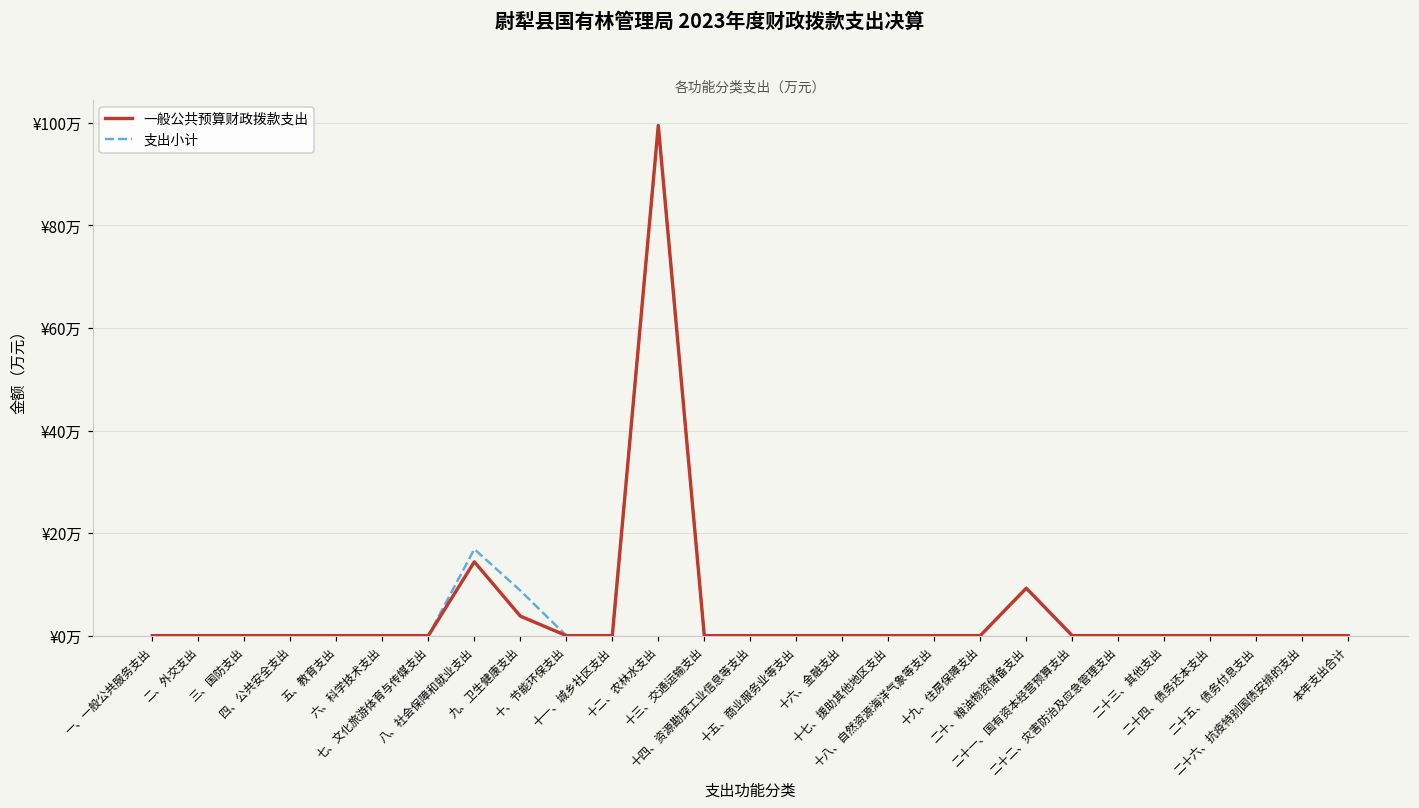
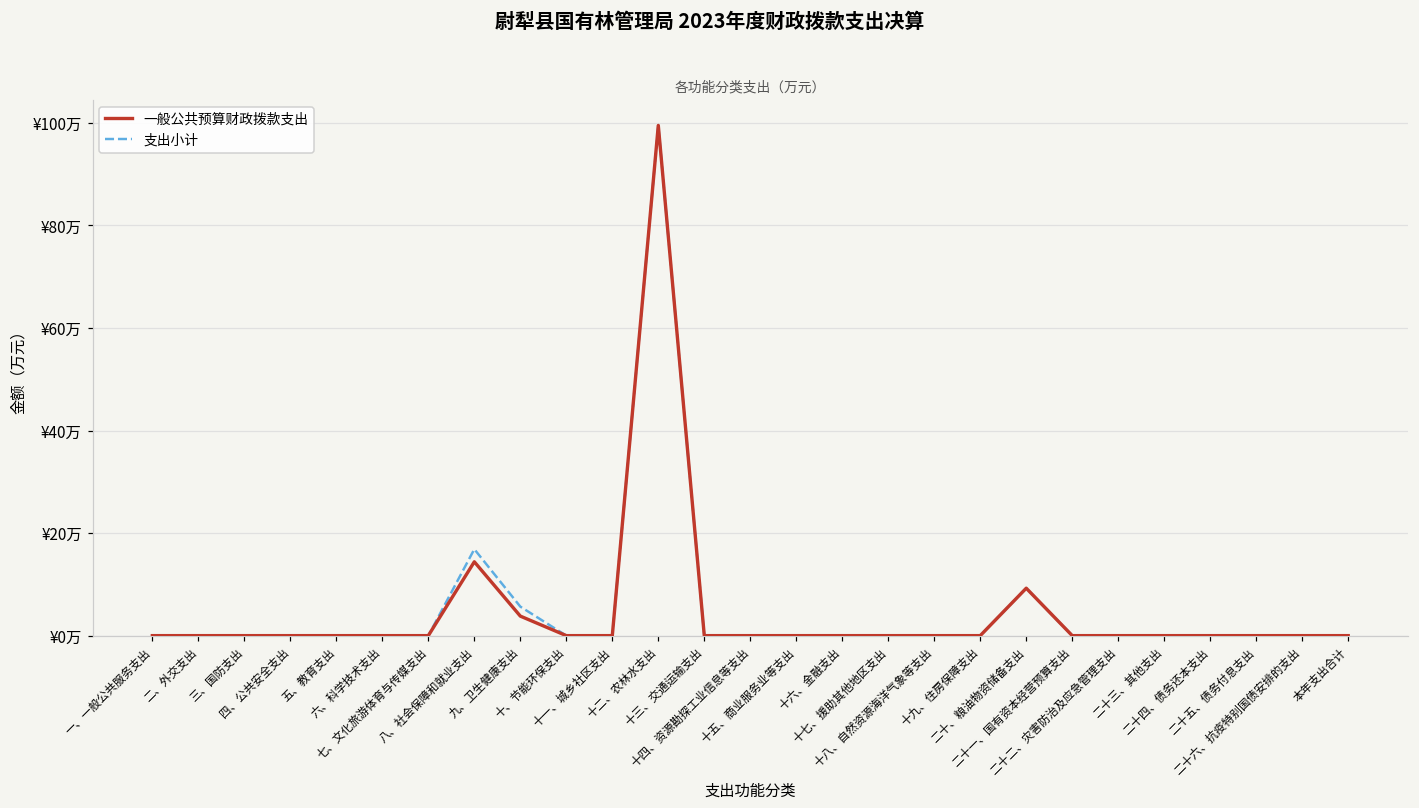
支出小计, 九、卫生健康支出: ¥9万 -> ¥6万
